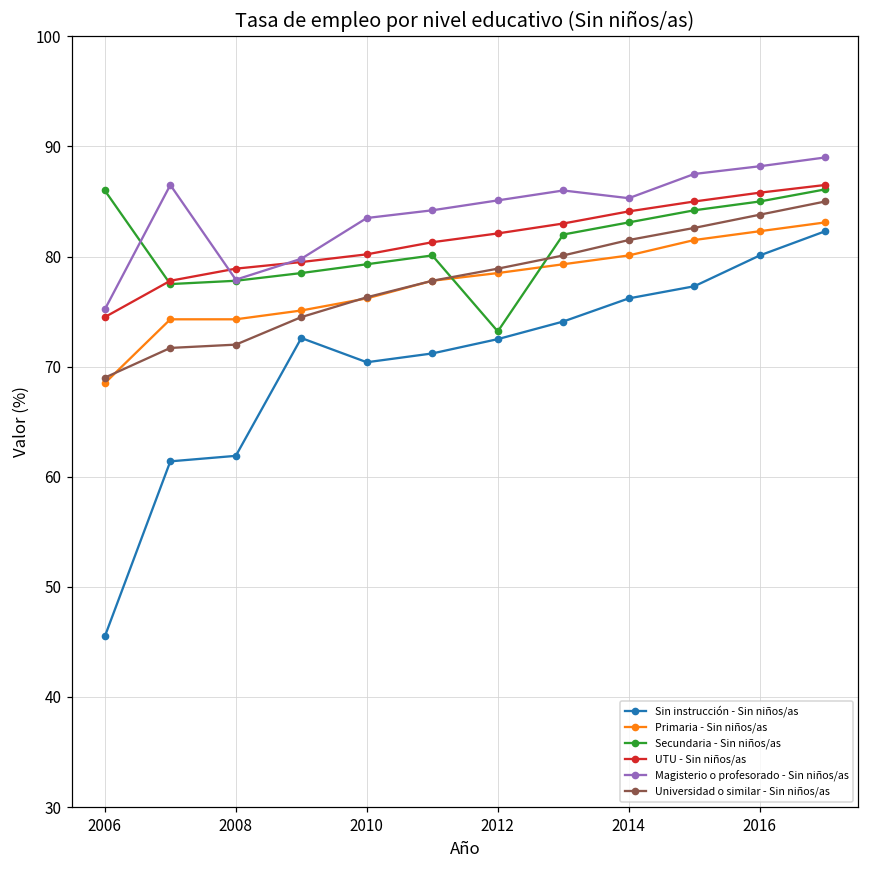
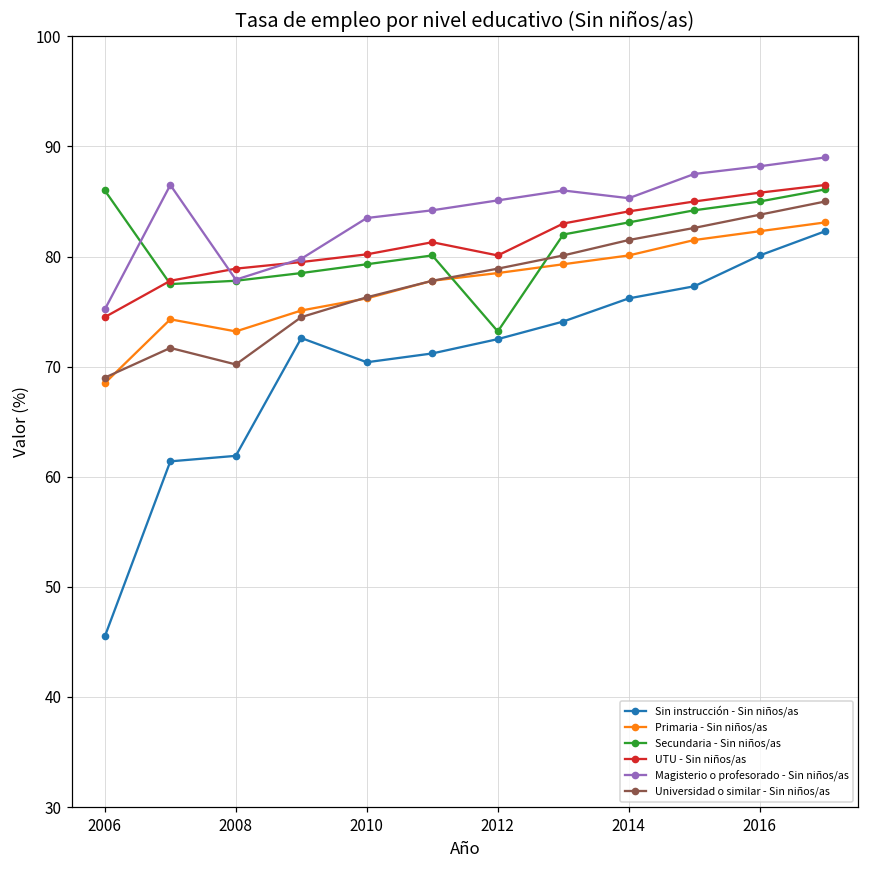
Primaria - Sin niños/as, 2008: 74.3 -> 73.2
Universidad o similar - Sin niños/as, 2008: 72.0 -> 70.2
UTU - Sin niños/as, 2012: 82.1 -> 80.1
